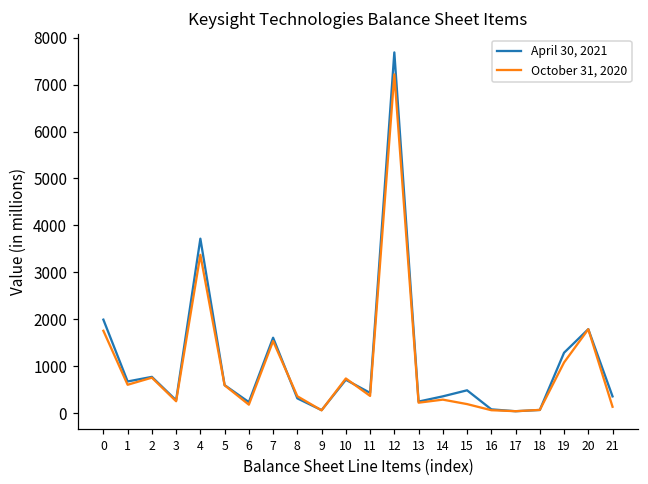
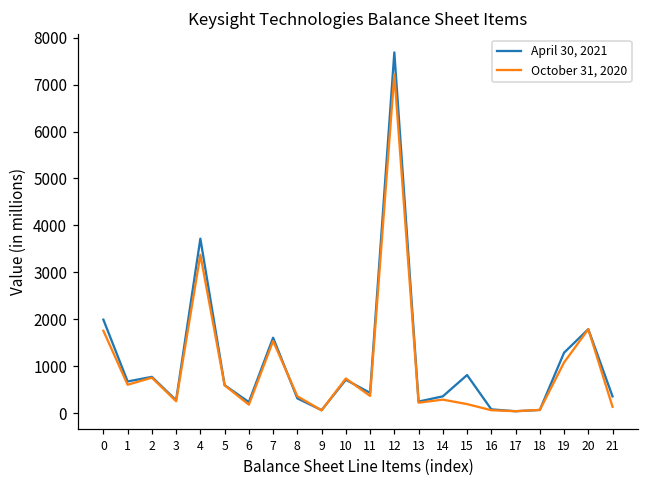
April 30, 2021, 15: 500 -> 800
